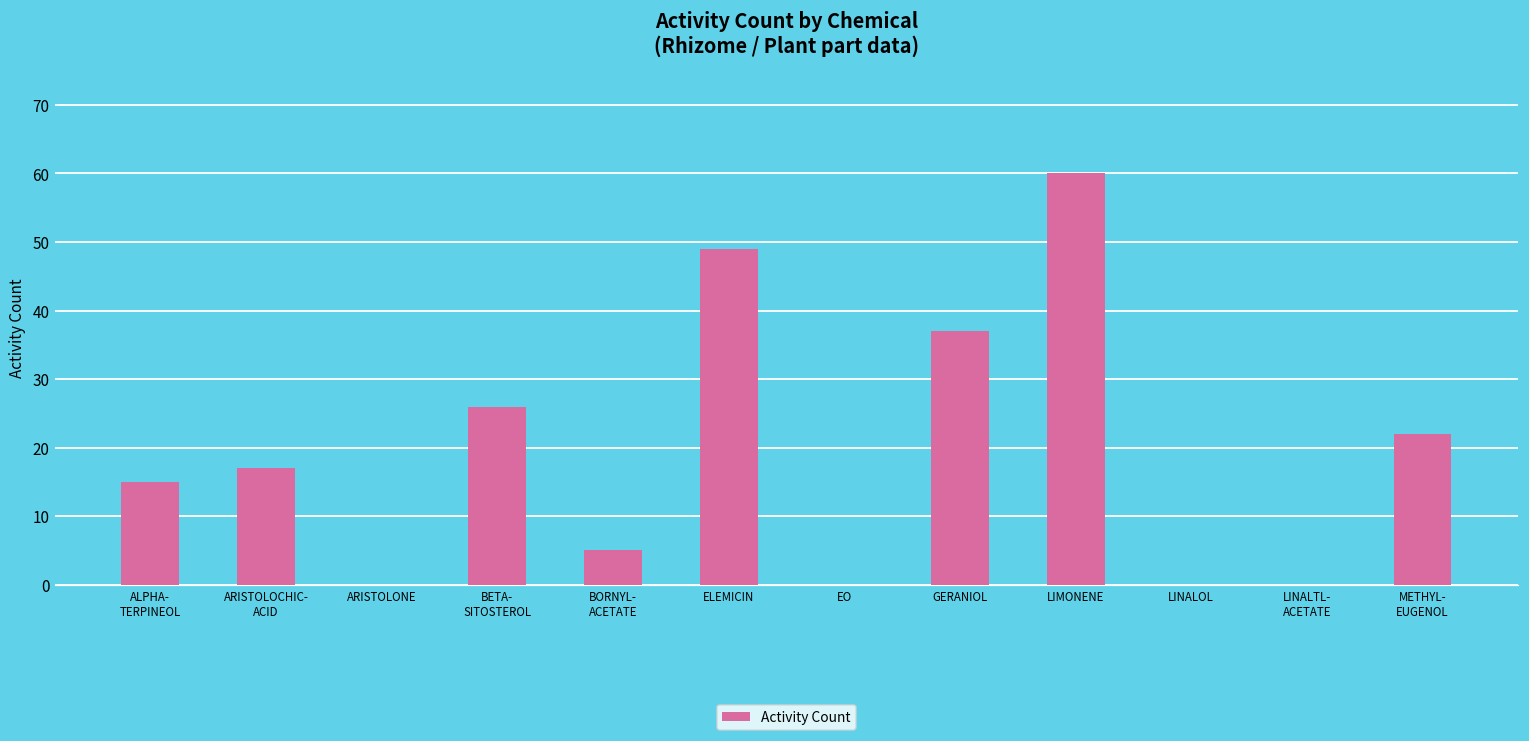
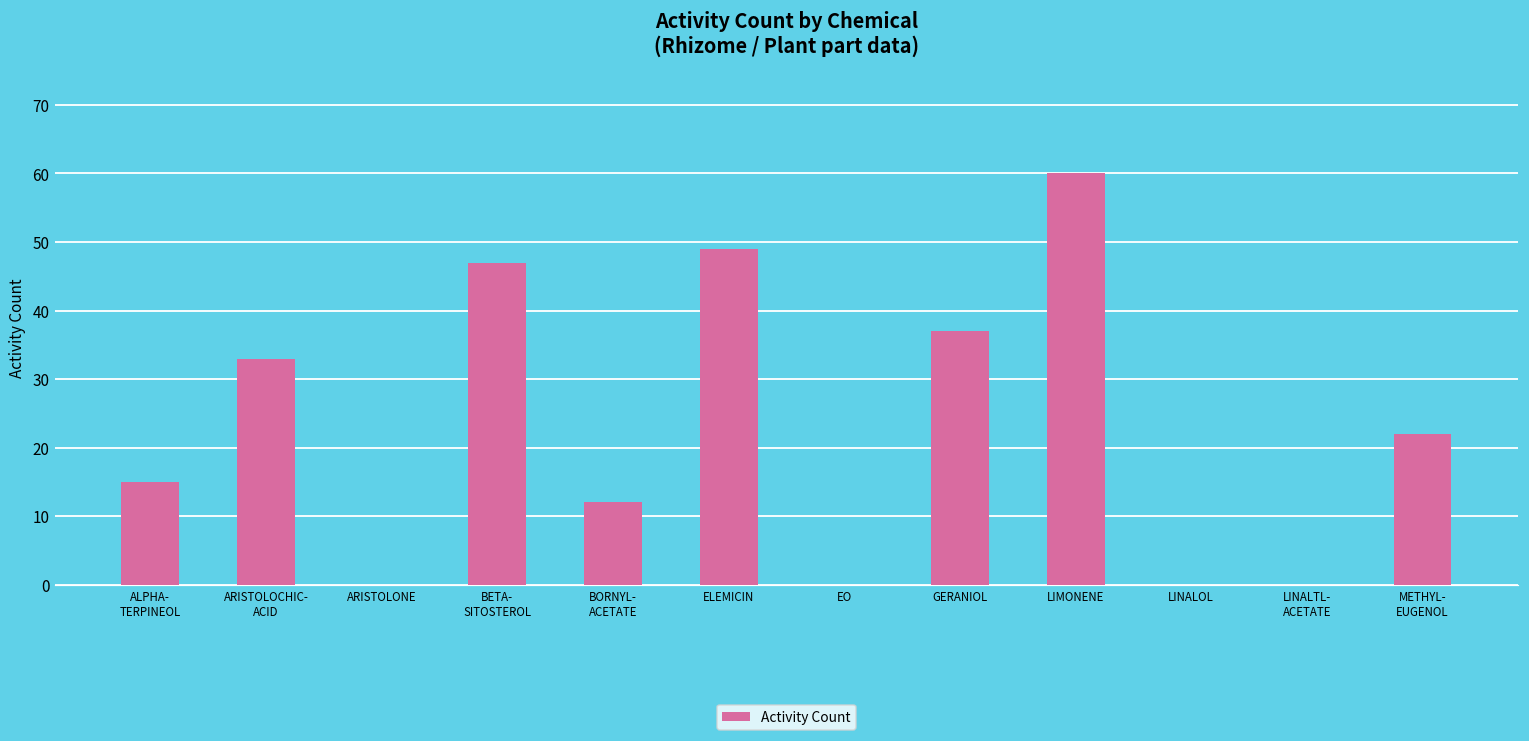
ARISTOLOCHIC- ACID: 17 -> 33
BETA- SITOSTEROL: 26 -> 47
BORNYL- ACETATE: 5 -> 12
